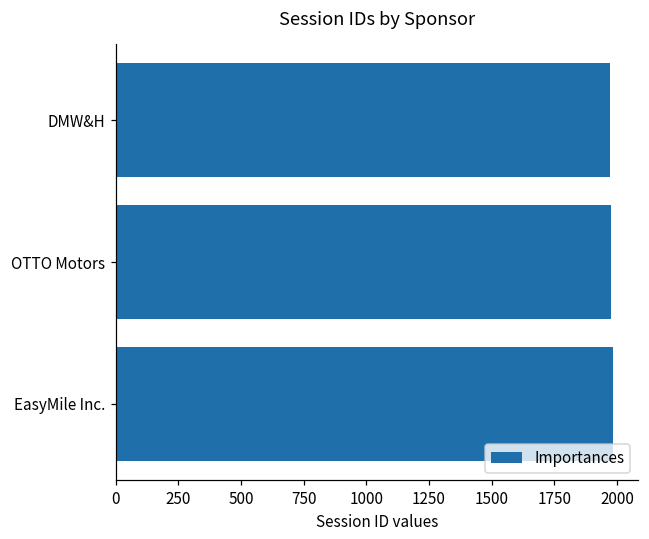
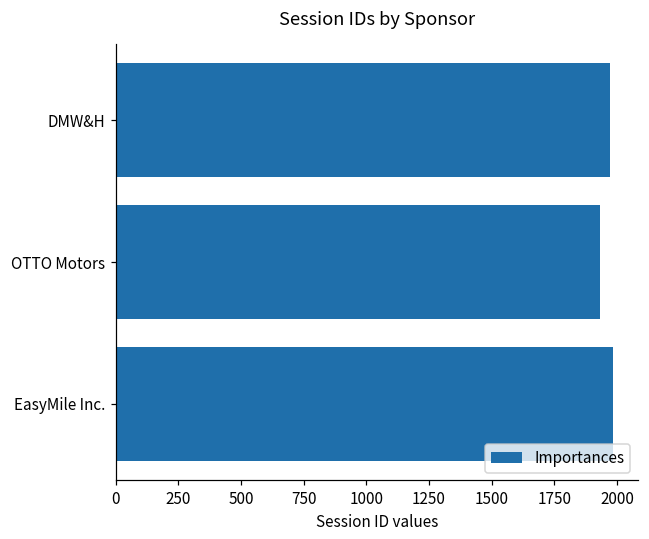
OTTO Motors: 1980 -> 1930
